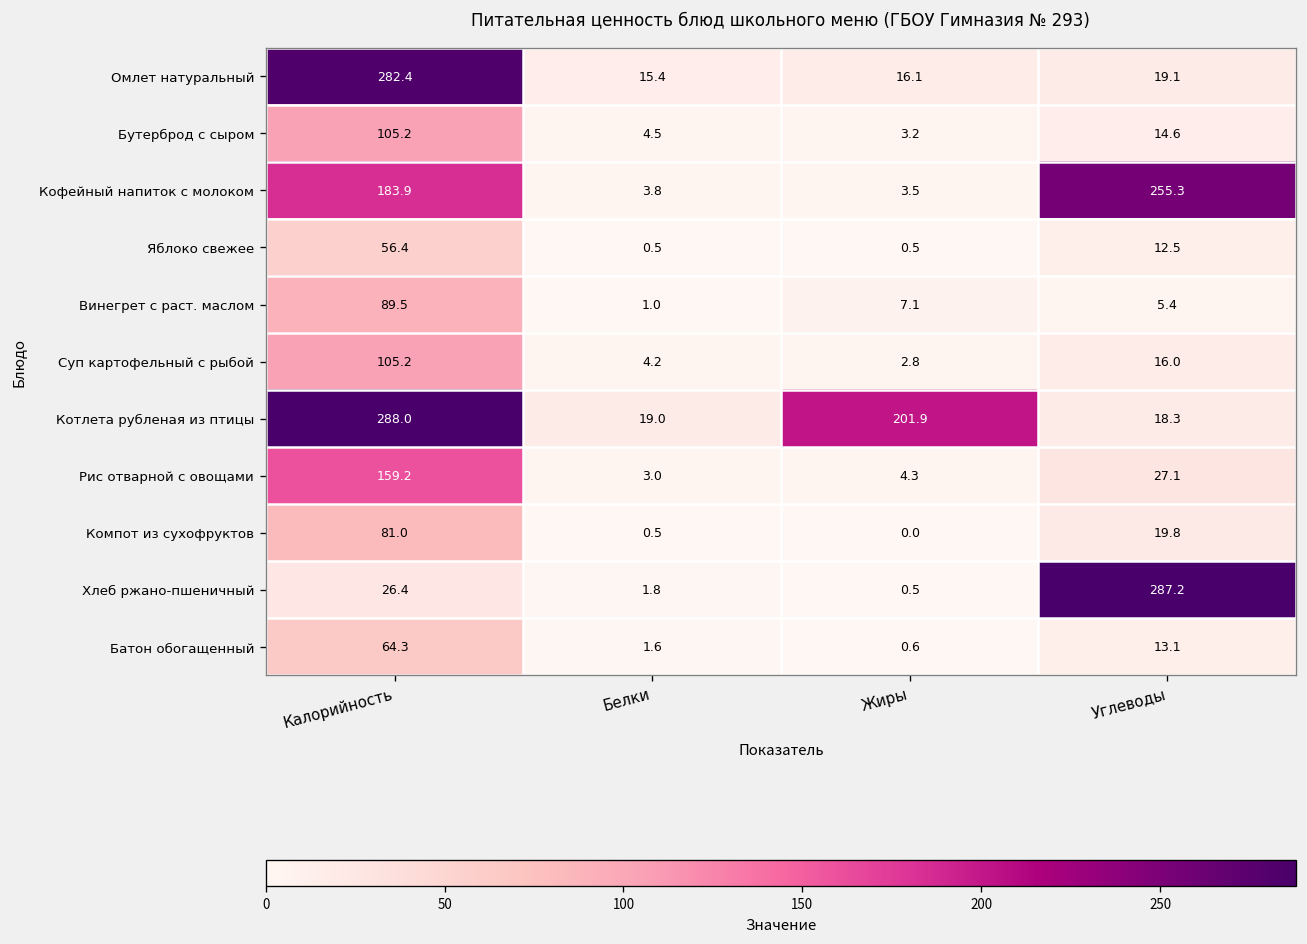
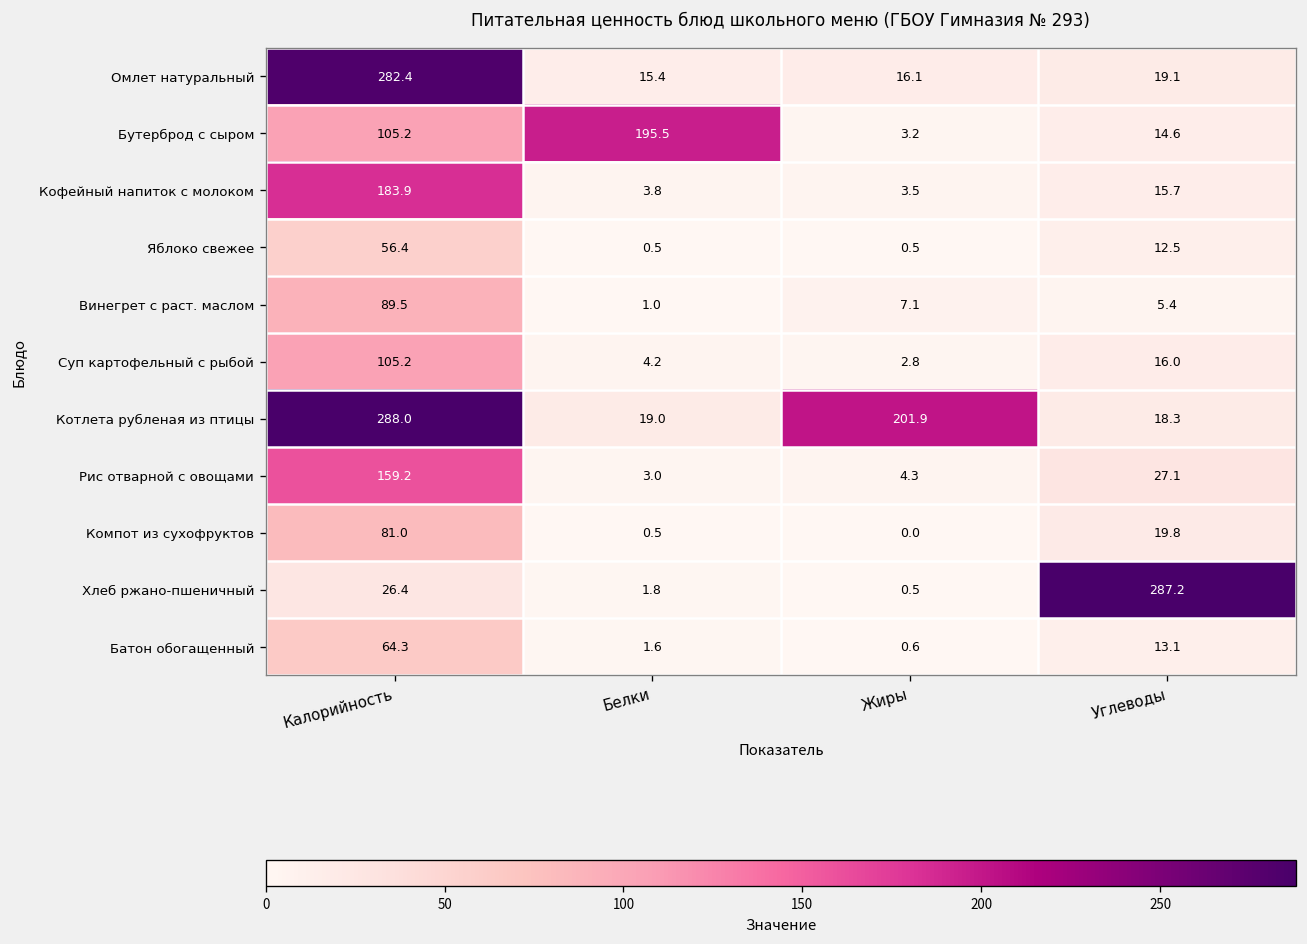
Бутерброд с сыром, Белки: 4.5 -> 195.5
Кофейный напиток с молоком, Углеводы: 255.3 -> 15.7
